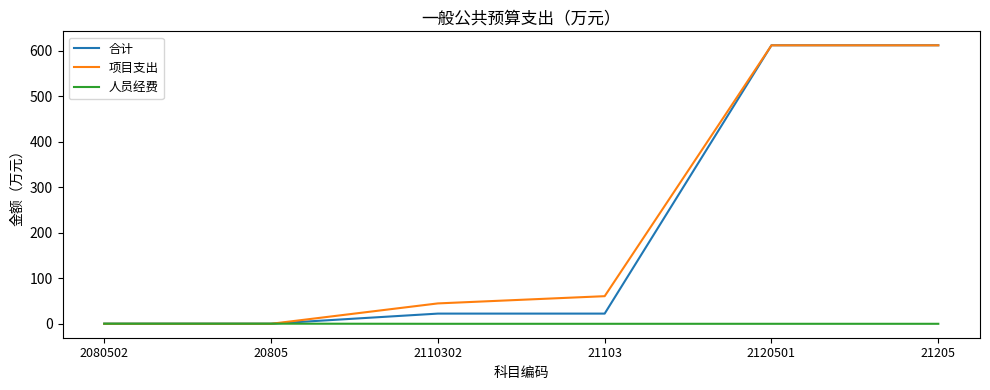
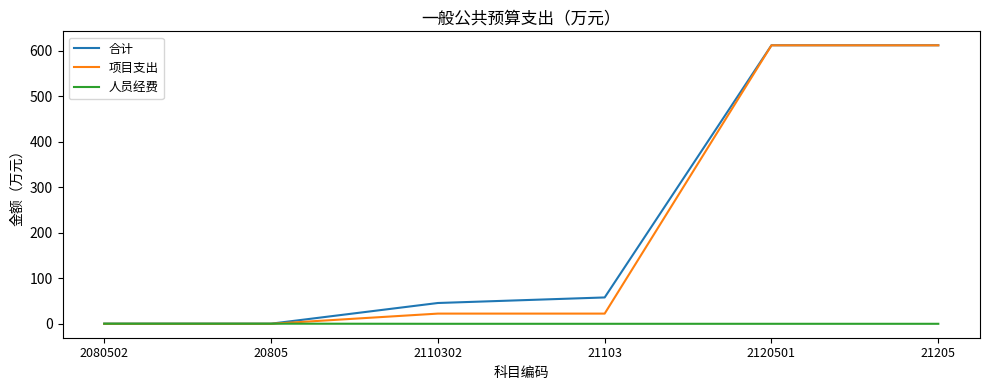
合计, 2110302: 20 -> 50
项目支出, 2110302: 40 -> 20
合计, 21103: 20 -> 60
项目支出, 21103: 60 -> 20
